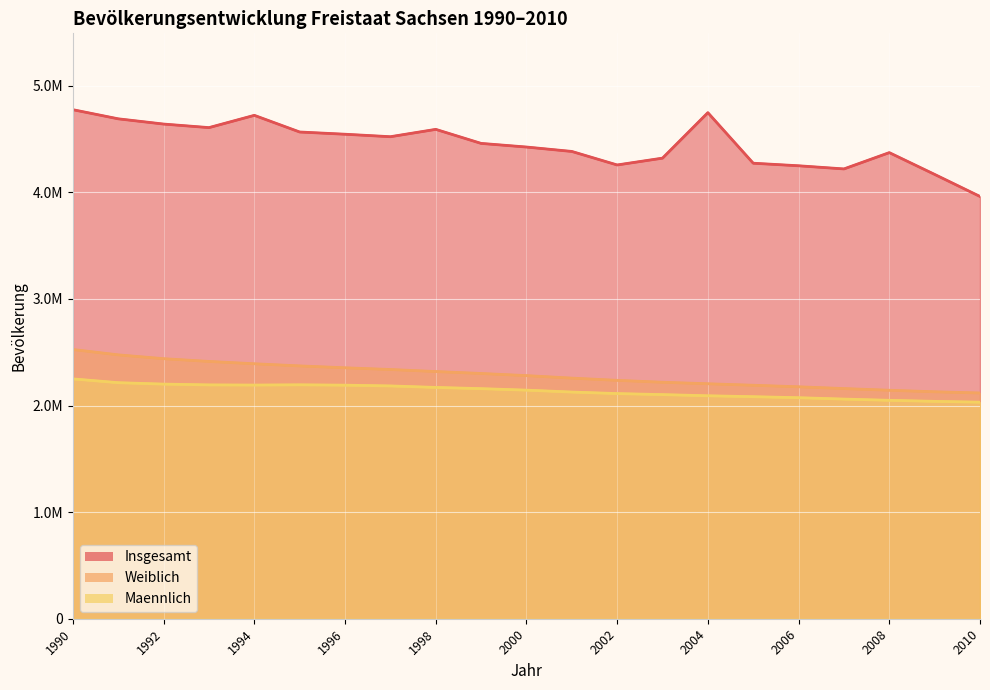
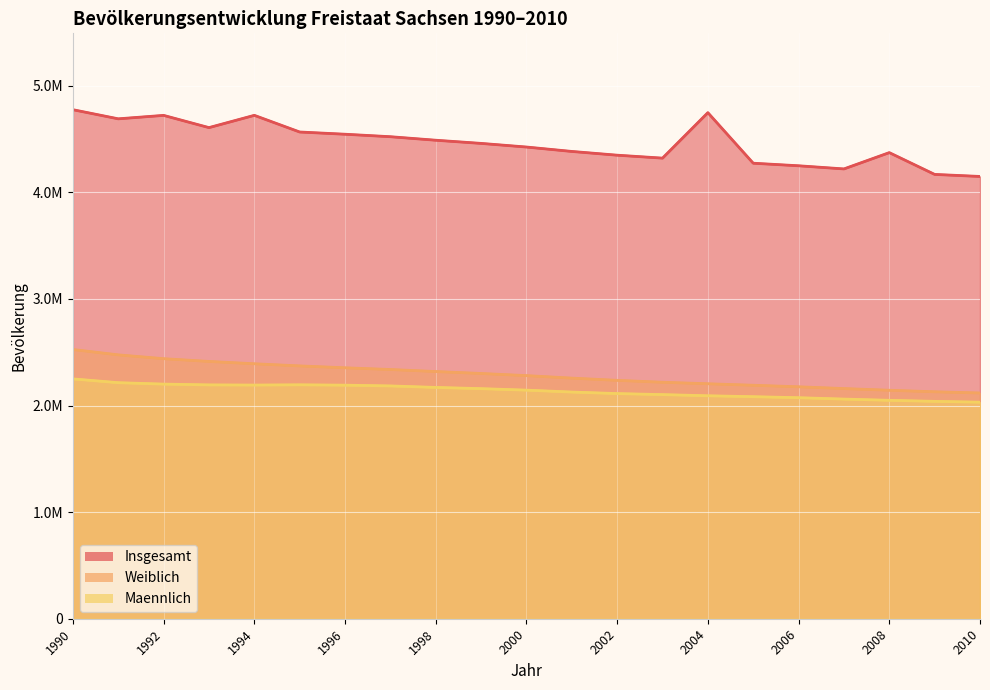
Insgesamt, 1992: 4640000 -> 4720000
Insgesamt, 1998: 4590000 -> 4490000
Insgesamt, 2002: 4260000 -> 4350000
Insgesamt, 2010: 3960000 -> 4150000
